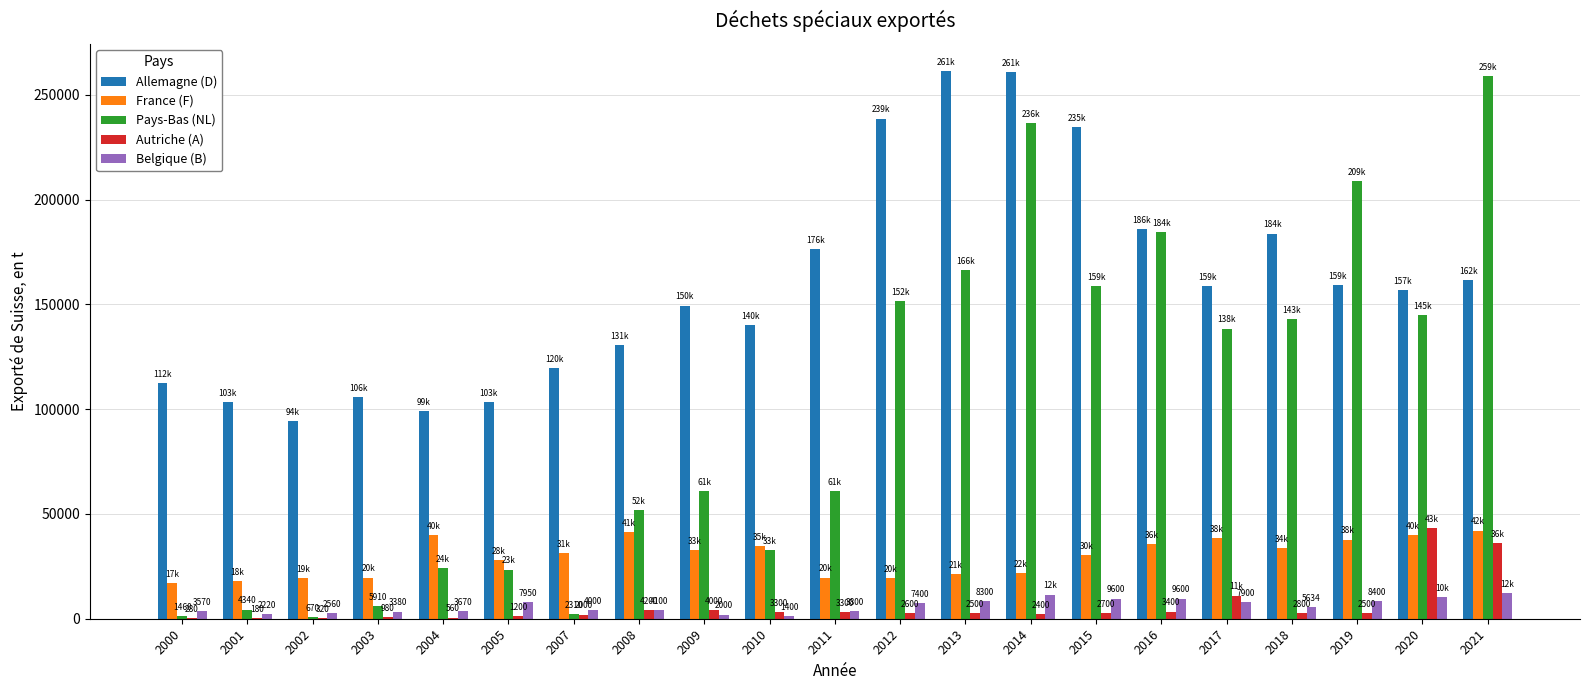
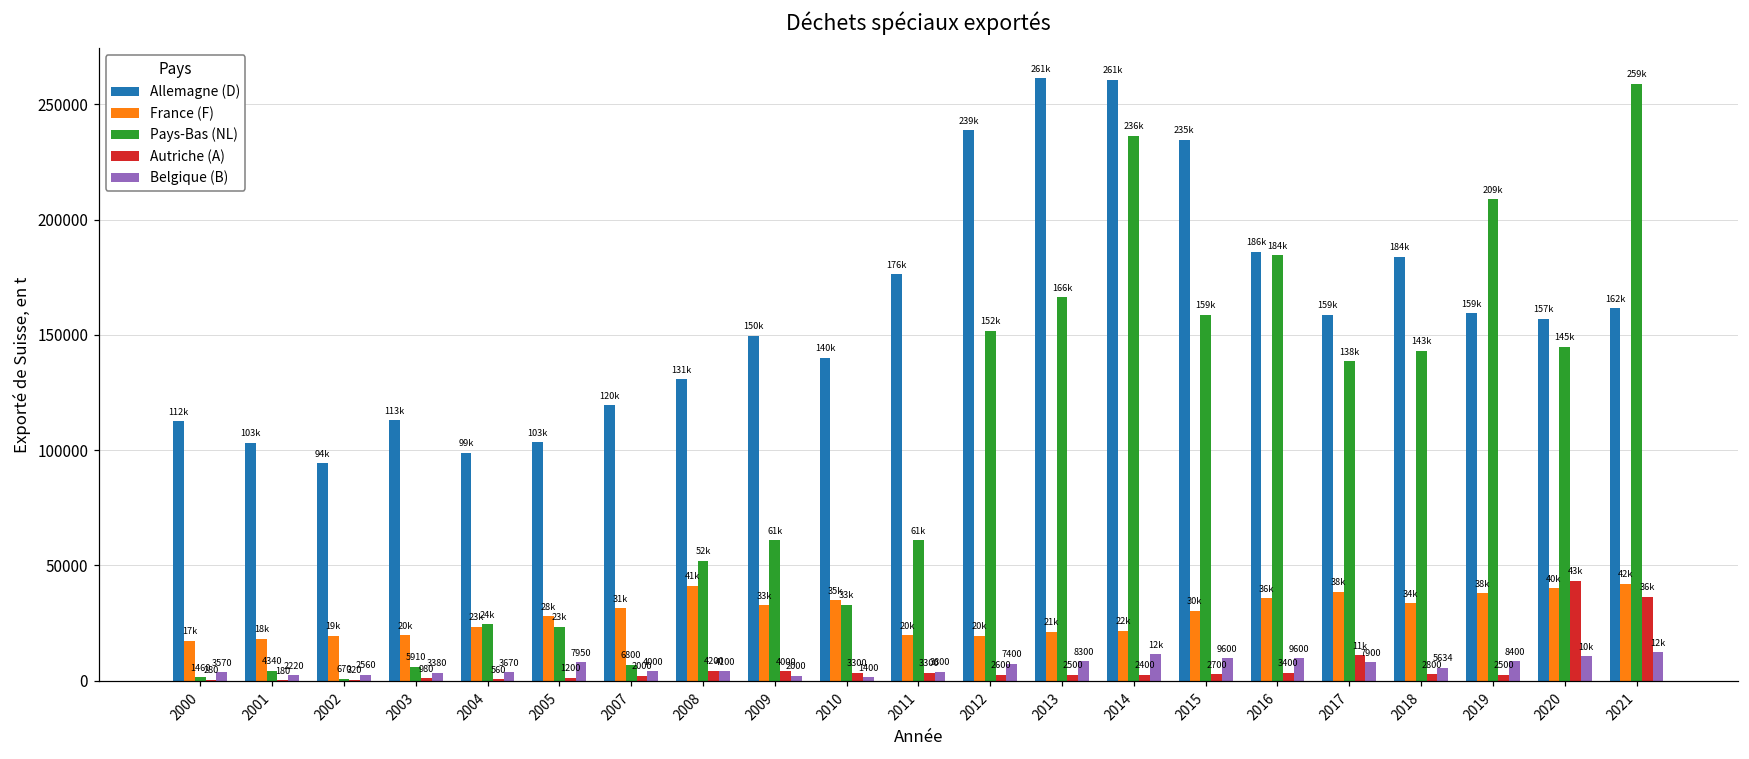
Allemagne (D), 2003: 106k -> 113k
France (F), 2004: 40k -> 23k
Pays-Bas (NL), 2007: 2310 -> 6800
